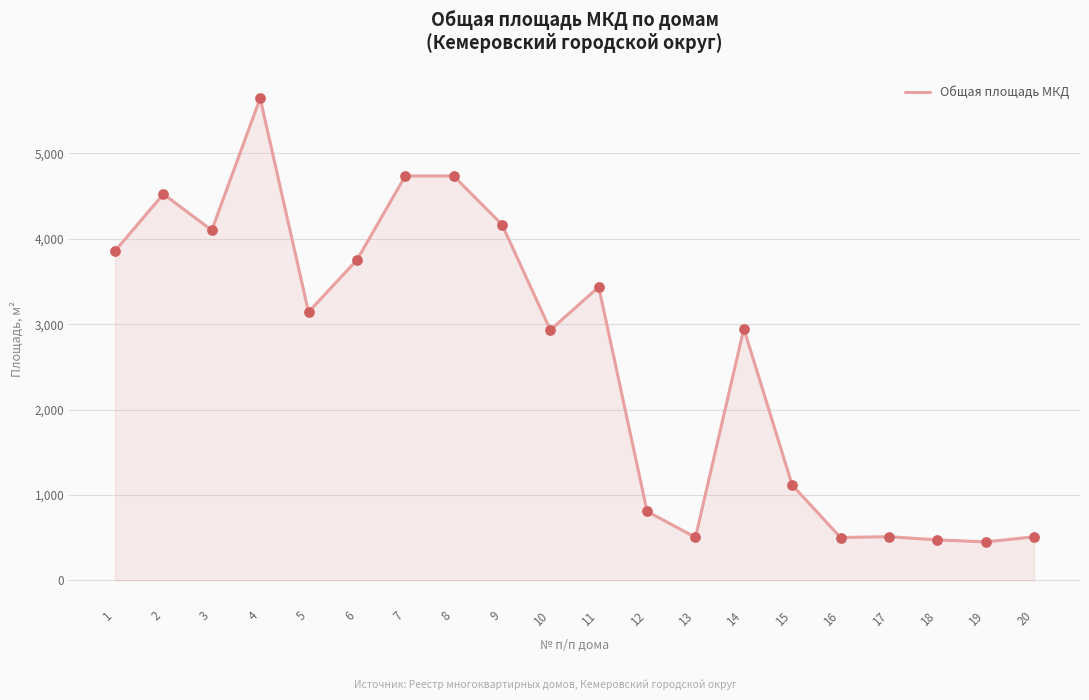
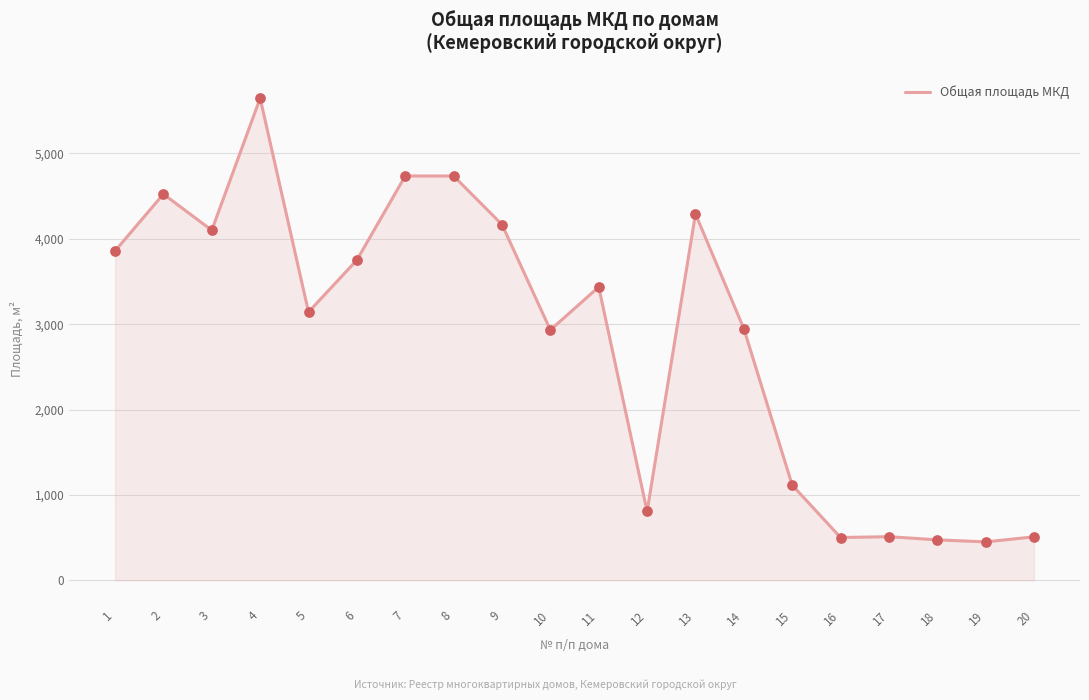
13: 500 -> 4,300
